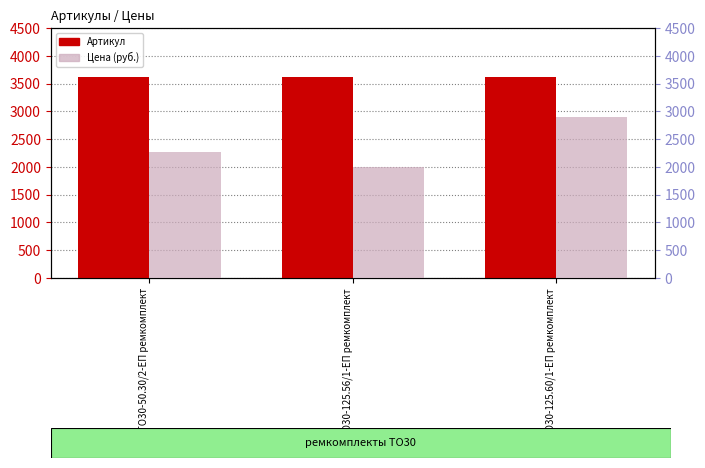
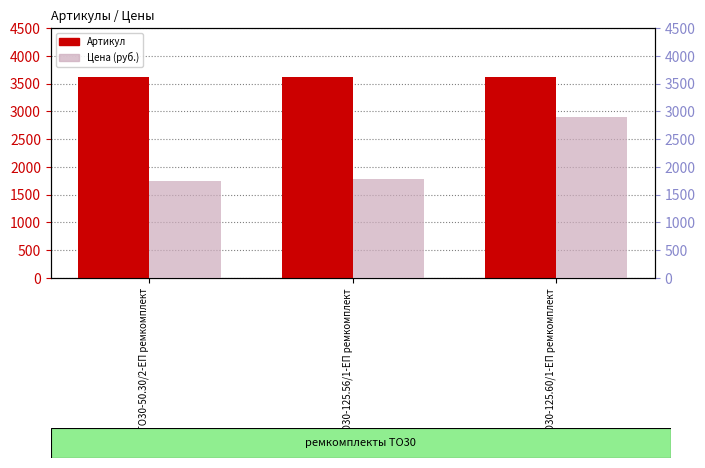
Цена (руб.), РК-ТО30-50.30/2-ЕП ремкомплект: 2300 -> 1700
Цена (руб.), РК-ТО30-125.56/1-ЕП ремкомплект: 2000 -> 1800
